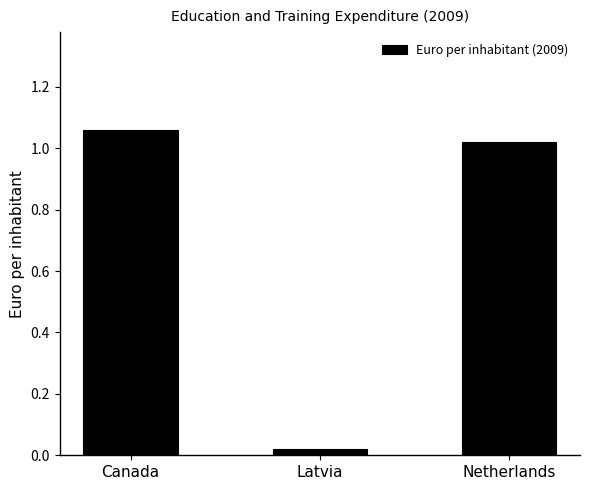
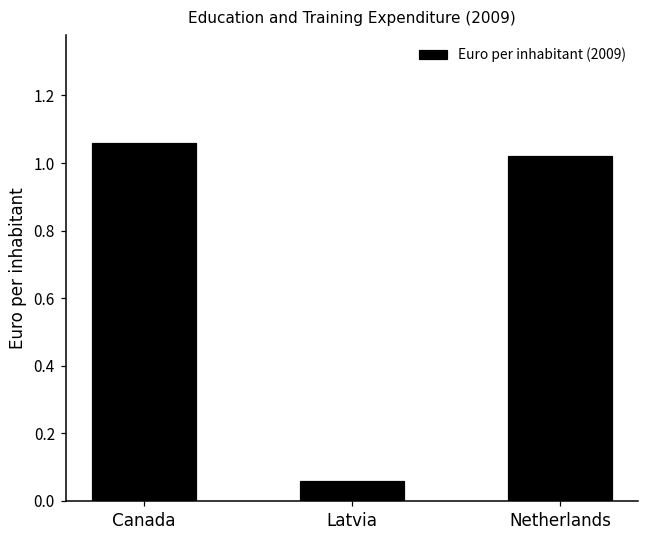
Latvia: 0.02 -> 0.06
